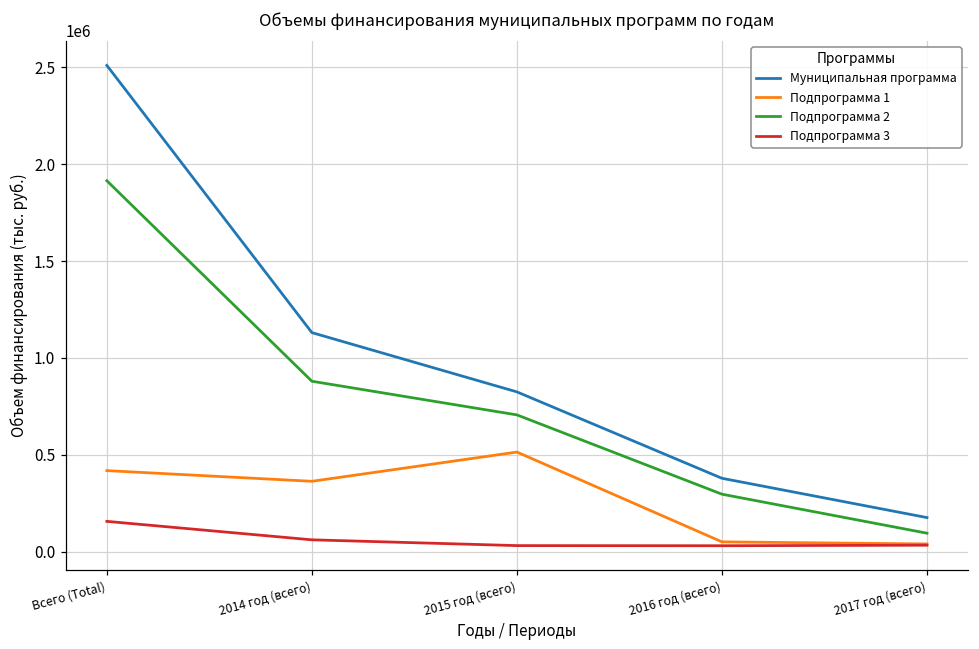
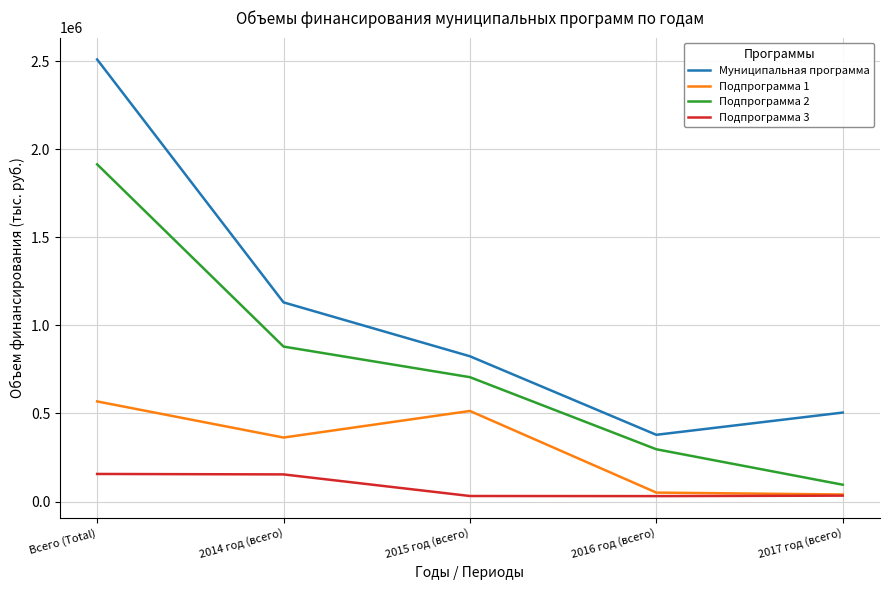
Подпрограмма 1, Всего (Total): 420000 -> 570000
Подпрограмма 3, 2014 год (всего): 60000 -> 150000
Муниципальная программа, 2017 год (всего): 180000 -> 510000
